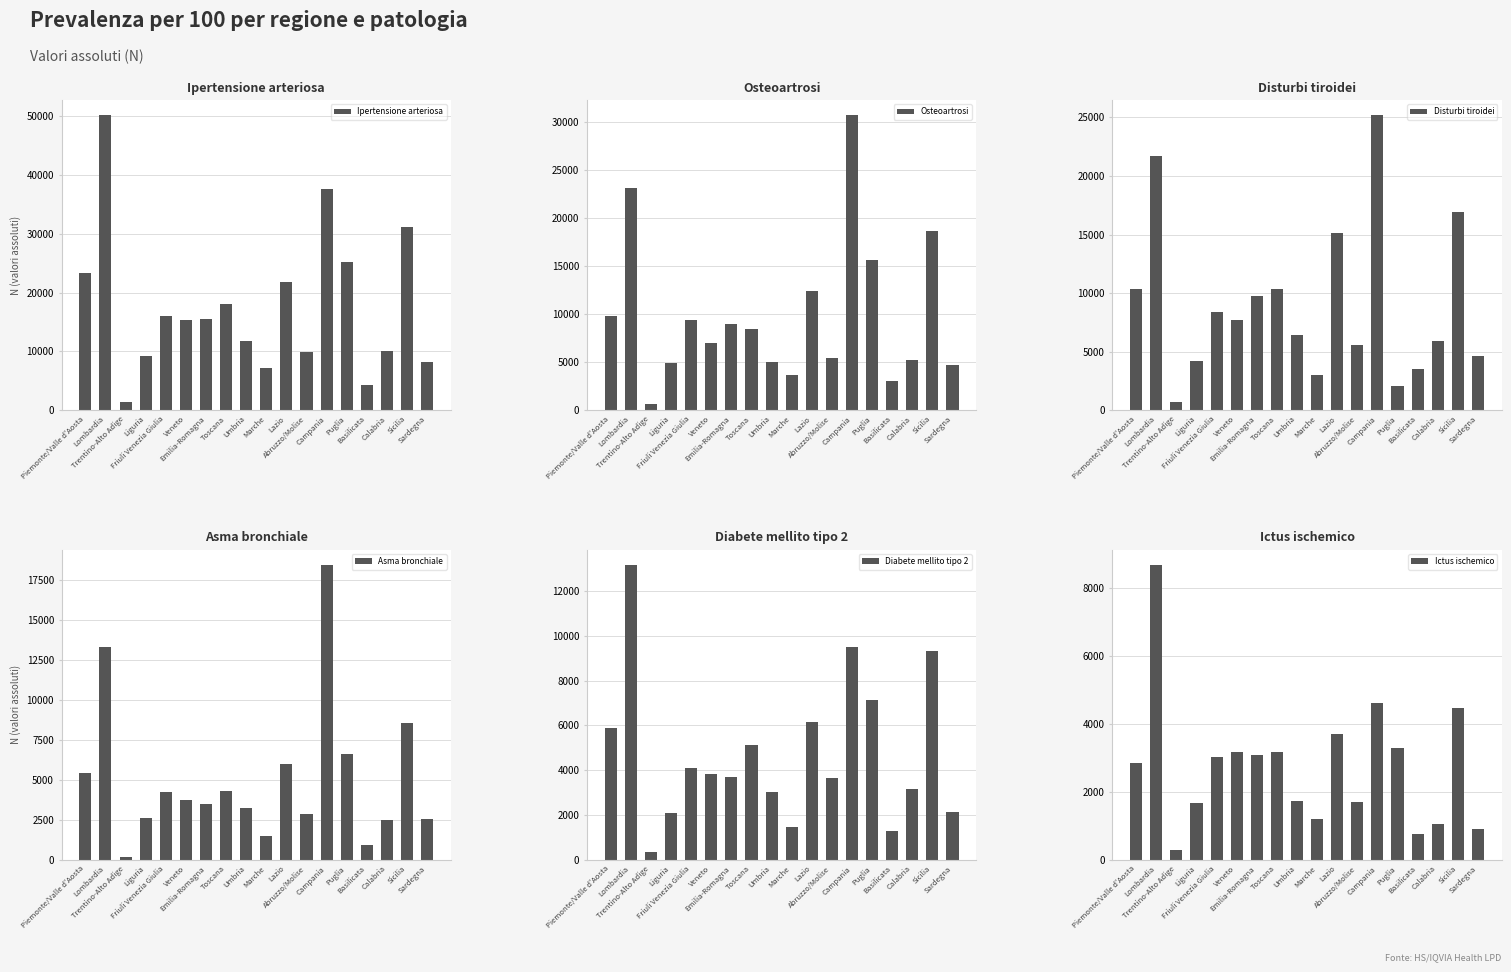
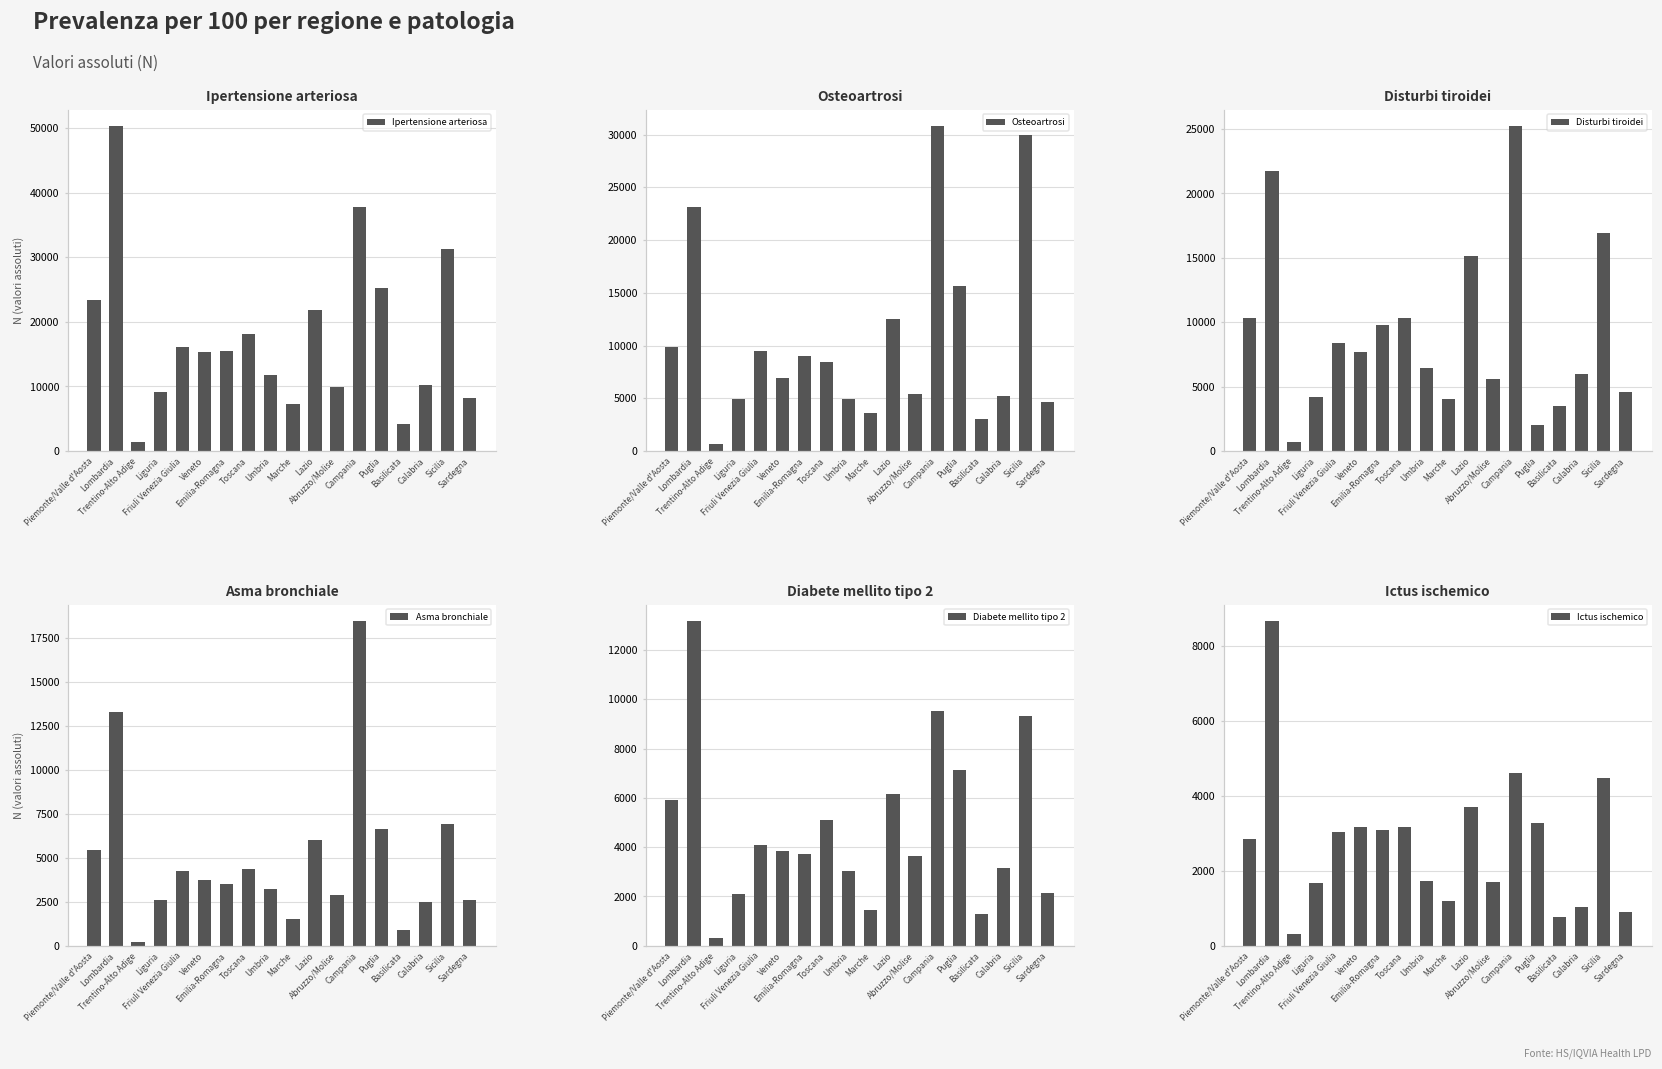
Osteoartrosi, Sicilia: 19000 -> 30000
Disturbi tiroidei, Marche: 3000 -> 4000
Asma bronchiale, Sicilia: 8500 -> 6900
